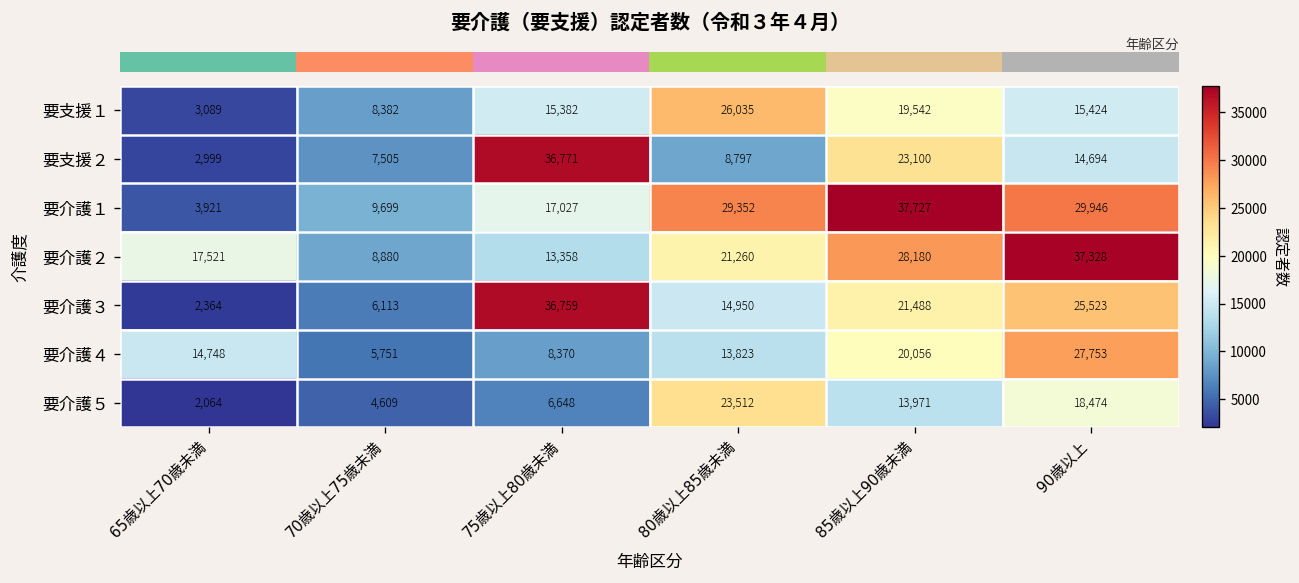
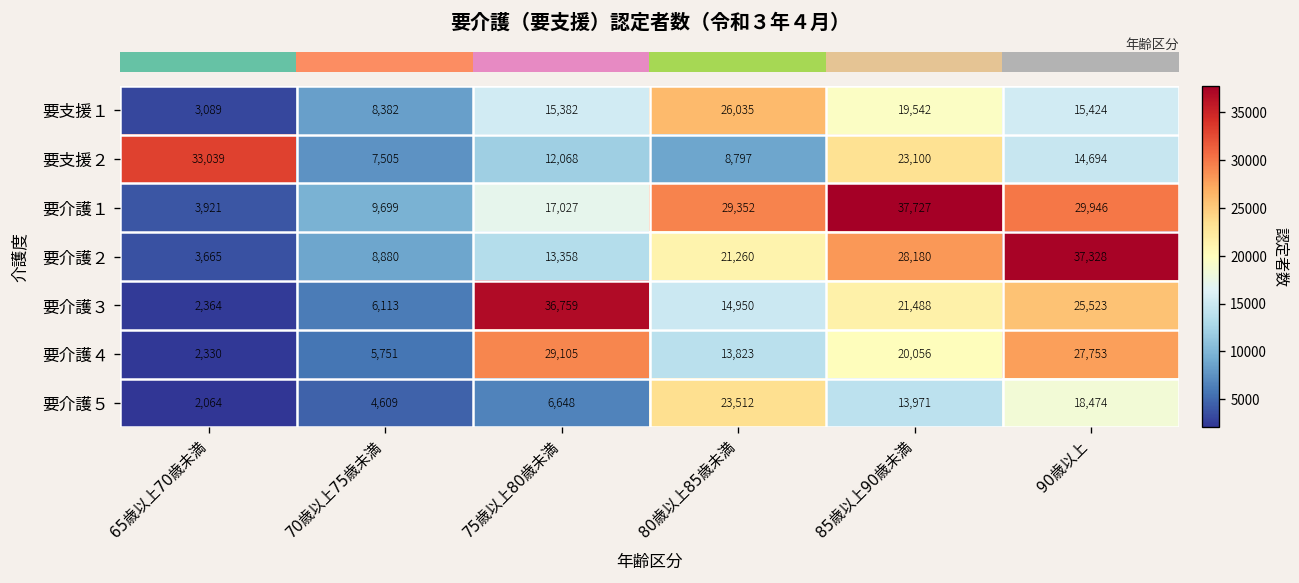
要支援２, 65歳以上70歳未満: 2,999 -> 33,039
要支援２, 75歳以上80歳未満: 36,771 -> 12,068
要介護２, 65歳以上70歳未満: 17,521 -> 3,665
要介護４, 65歳以上70歳未満: 14,748 -> 2,330
要介護４, 75歳以上80歳未満: 8,370 -> 29,105
